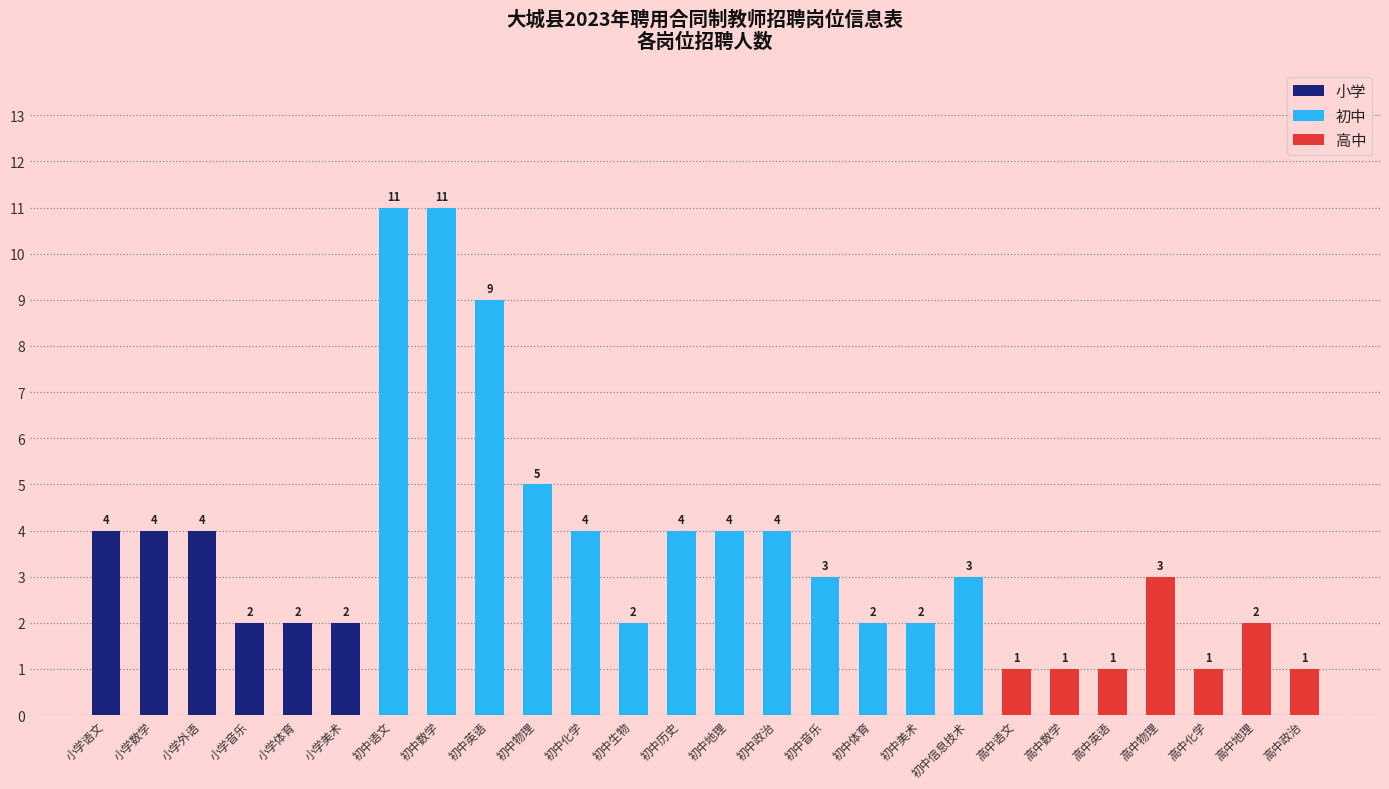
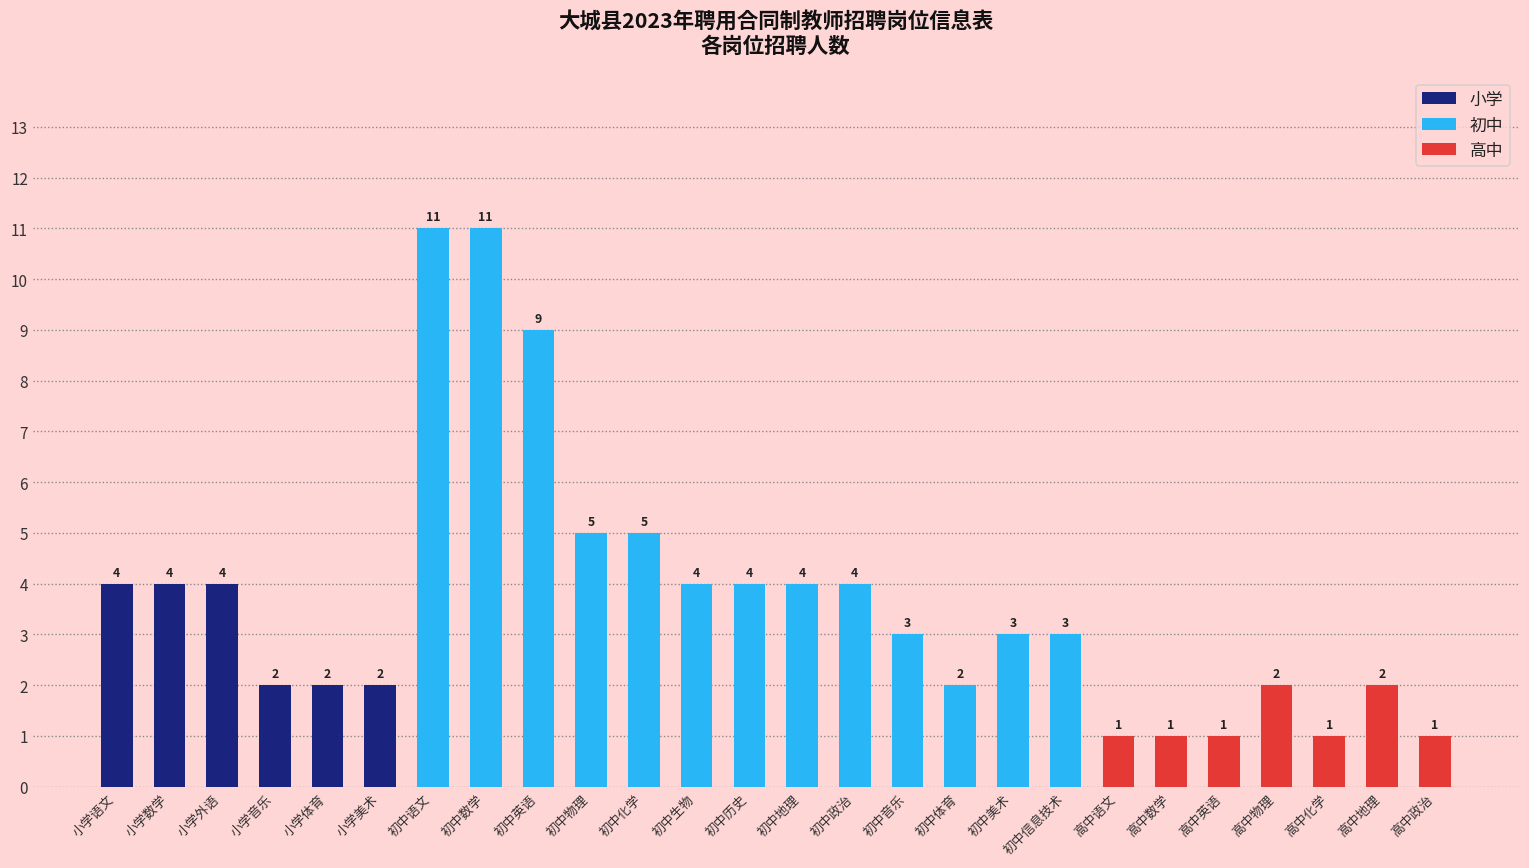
初中, 初中化学: 4 -> 5
初中, 初中生物: 2 -> 4
初中, 初中美术: 2 -> 3
高中, 高中物理: 3 -> 2
